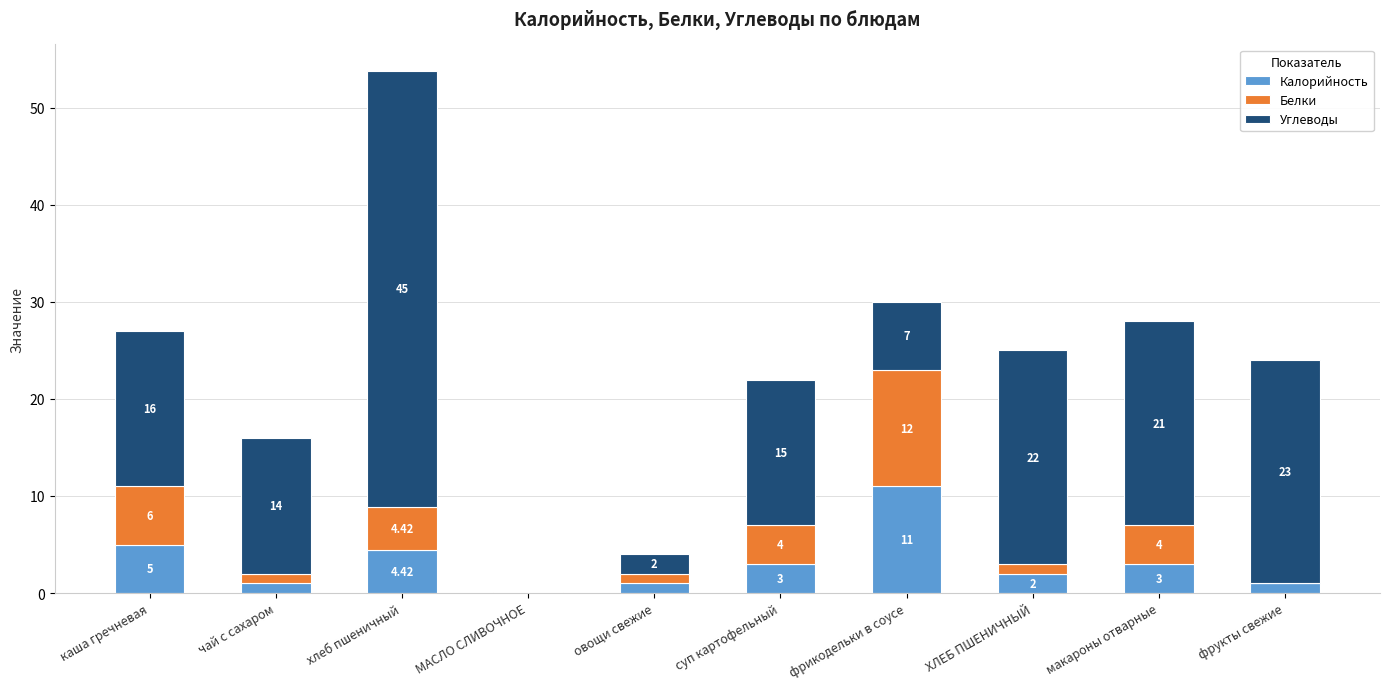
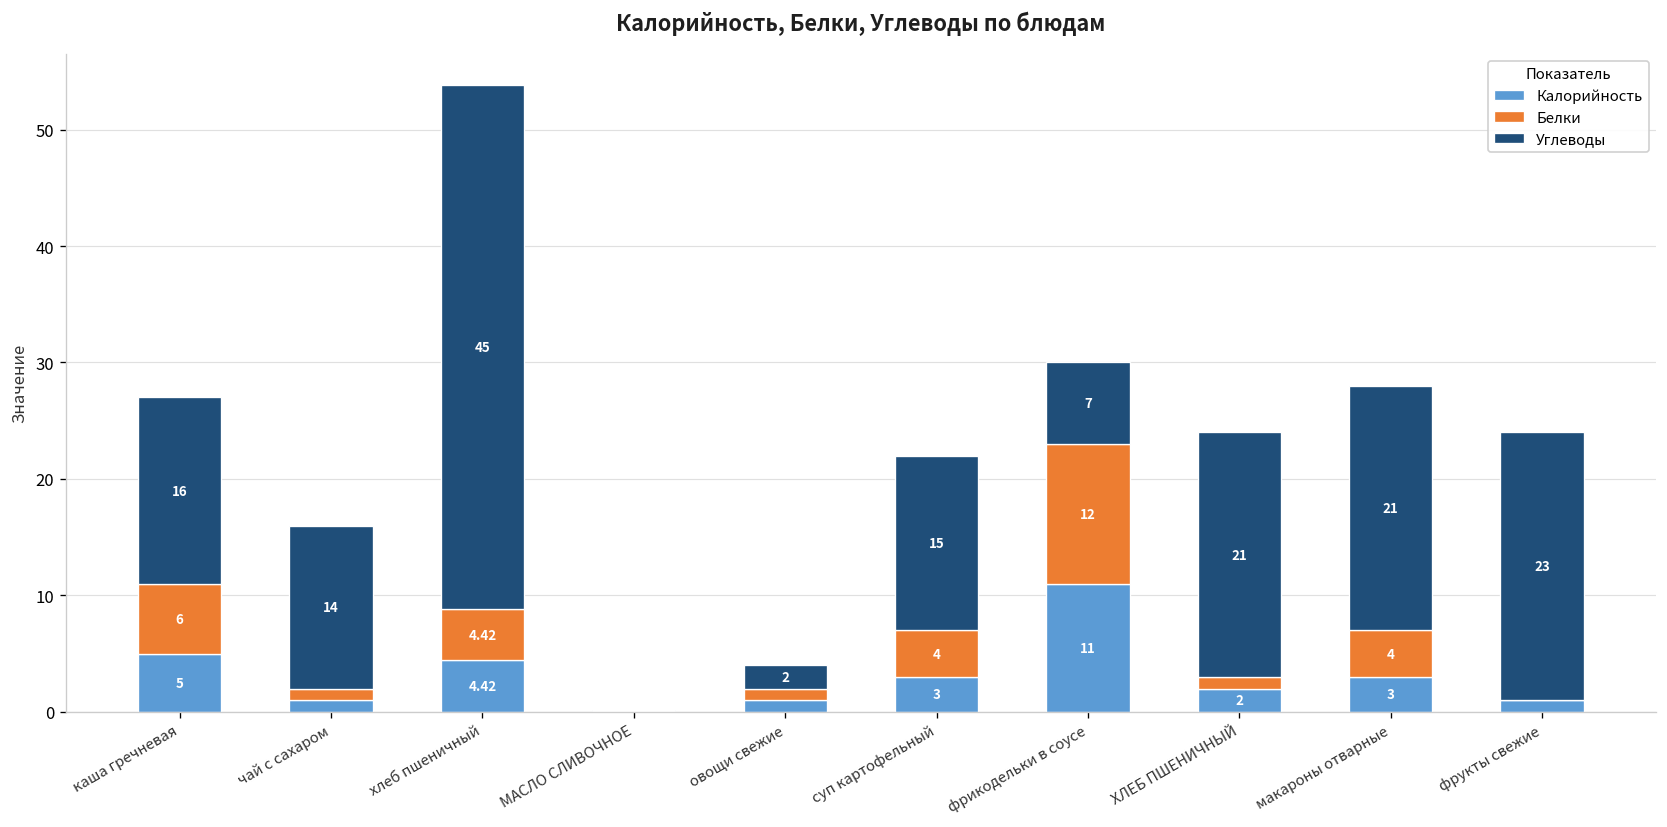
Углеводы, ХЛЕБ ПШЕНИЧНЫЙ: 22 -> 21
